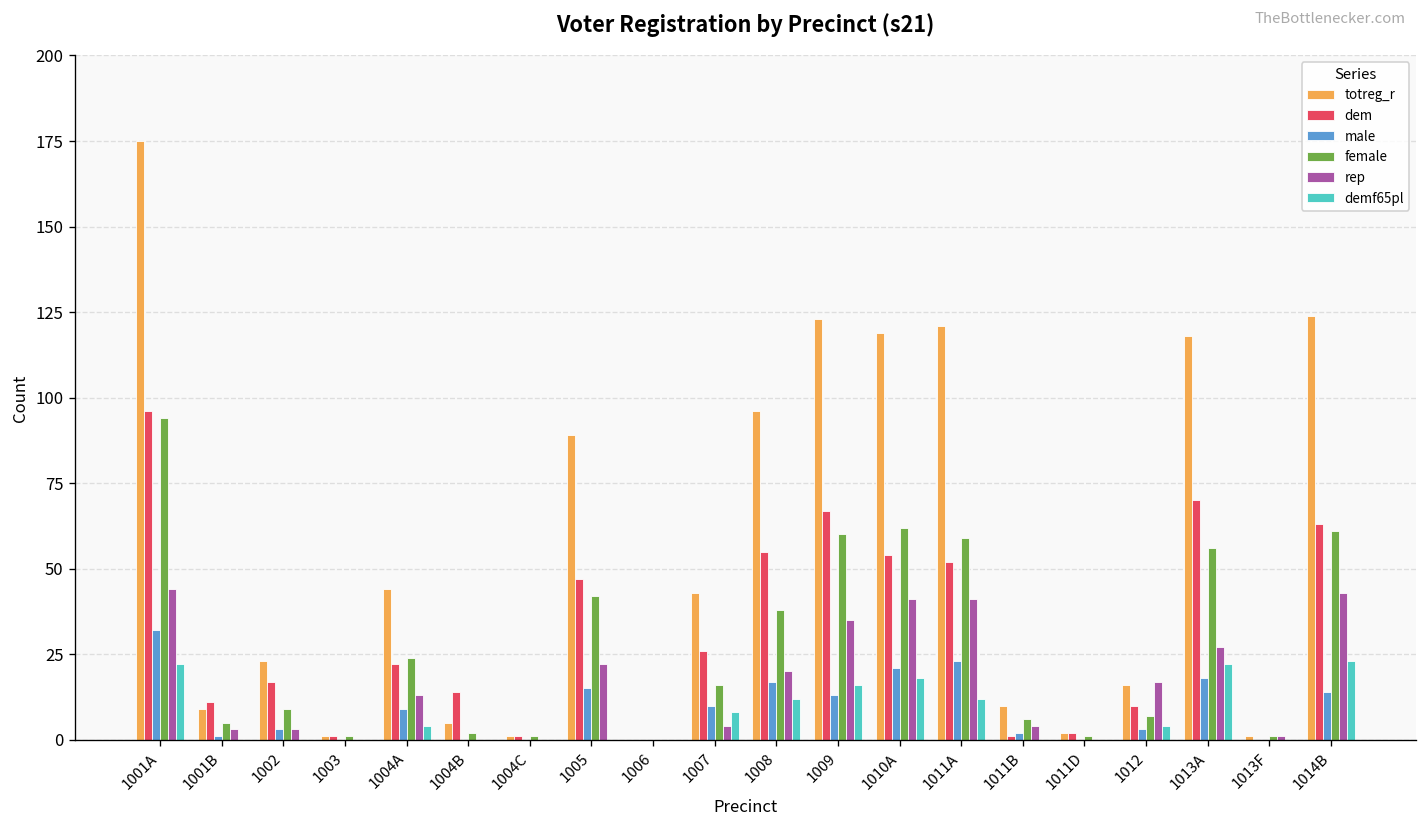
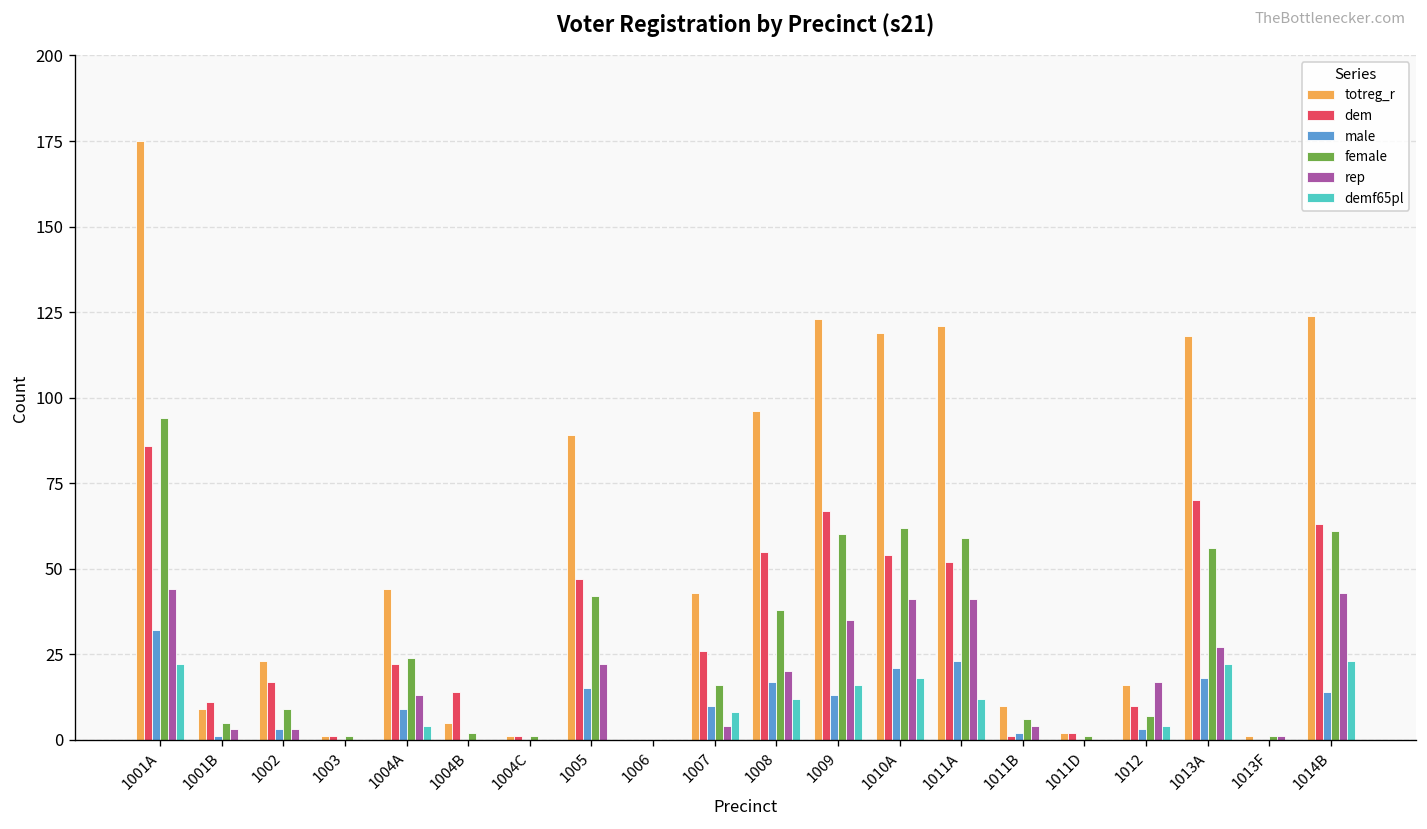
dem, 1001A: 96 -> 86
